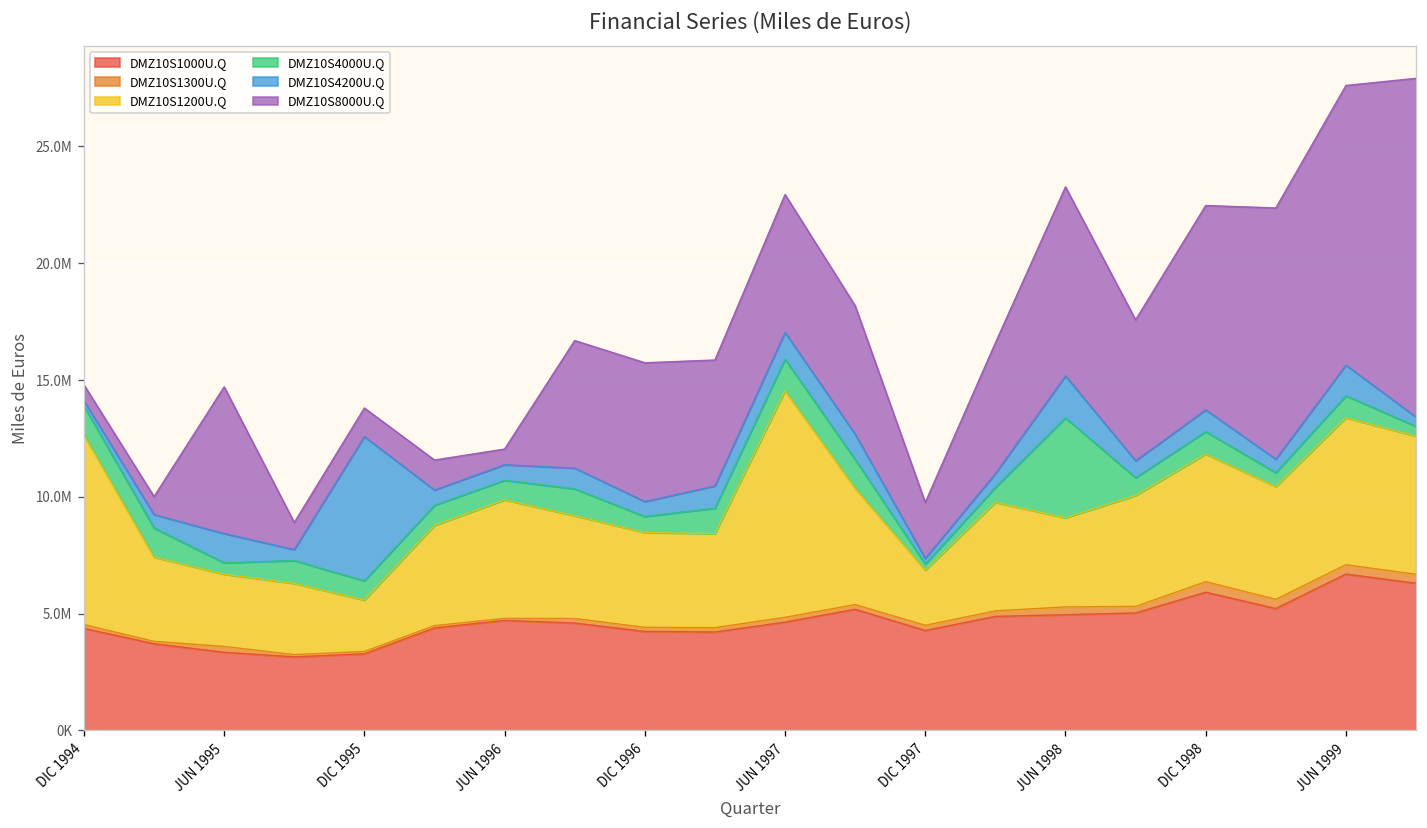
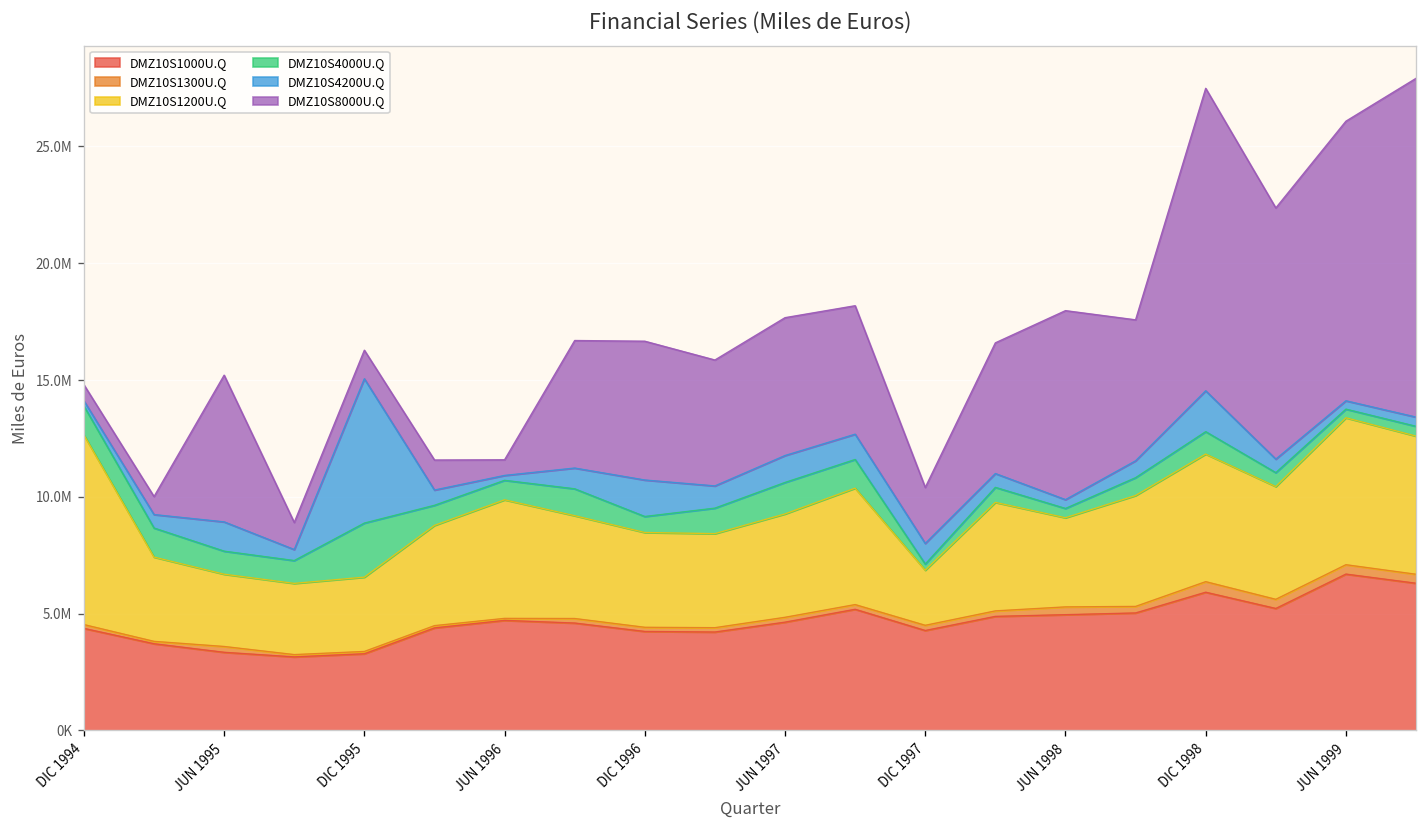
DMZ10S4000U.Q, JUN 1995: 500000 -> 1000000
DMZ10S1200U.Q, DIC 1995: 2200000 -> 3200000
DMZ10S4000U.Q, DIC 1995: 800000 -> 2300000
DMZ10S4200U.Q, JUN 1996: 700000 -> 200000
DMZ10S4200U.Q, DIC 1996: 600000 -> 1600000
DMZ10S1200U.Q, JUN 1997: 9700000 -> 4400000
DMZ10S4200U.Q, DIC 1997: 200000 -> 900000
DMZ10S4000U.Q, JUN 1998: 4300000 -> 400000
DMZ10S4200U.Q, JUN 1998: 1800000 -> 400000
DMZ10S4200U.Q, DIC 1998: 900000 -> 1800000
DMZ10S8000U.Q, DIC 1998: 8700000 -> 13000000
DMZ10S4000U.Q, JUN 1999: 900000 -> 400000
DMZ10S4200U.Q, JUN 1999: 1300000 -> 400000
